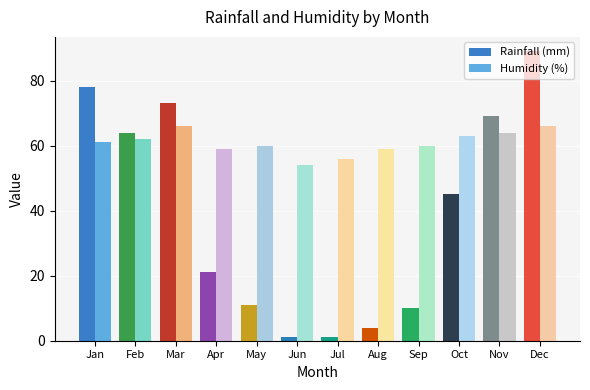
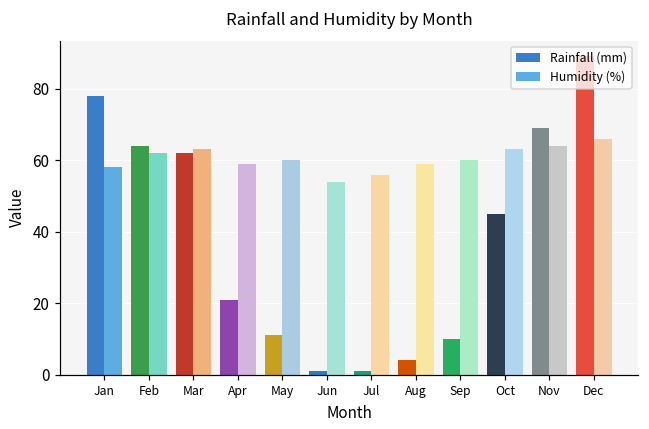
Humidity (%), Jan: 61 -> 58
Rainfall (mm), Mar: 73 -> 62
Humidity (%), Mar: 66 -> 63
